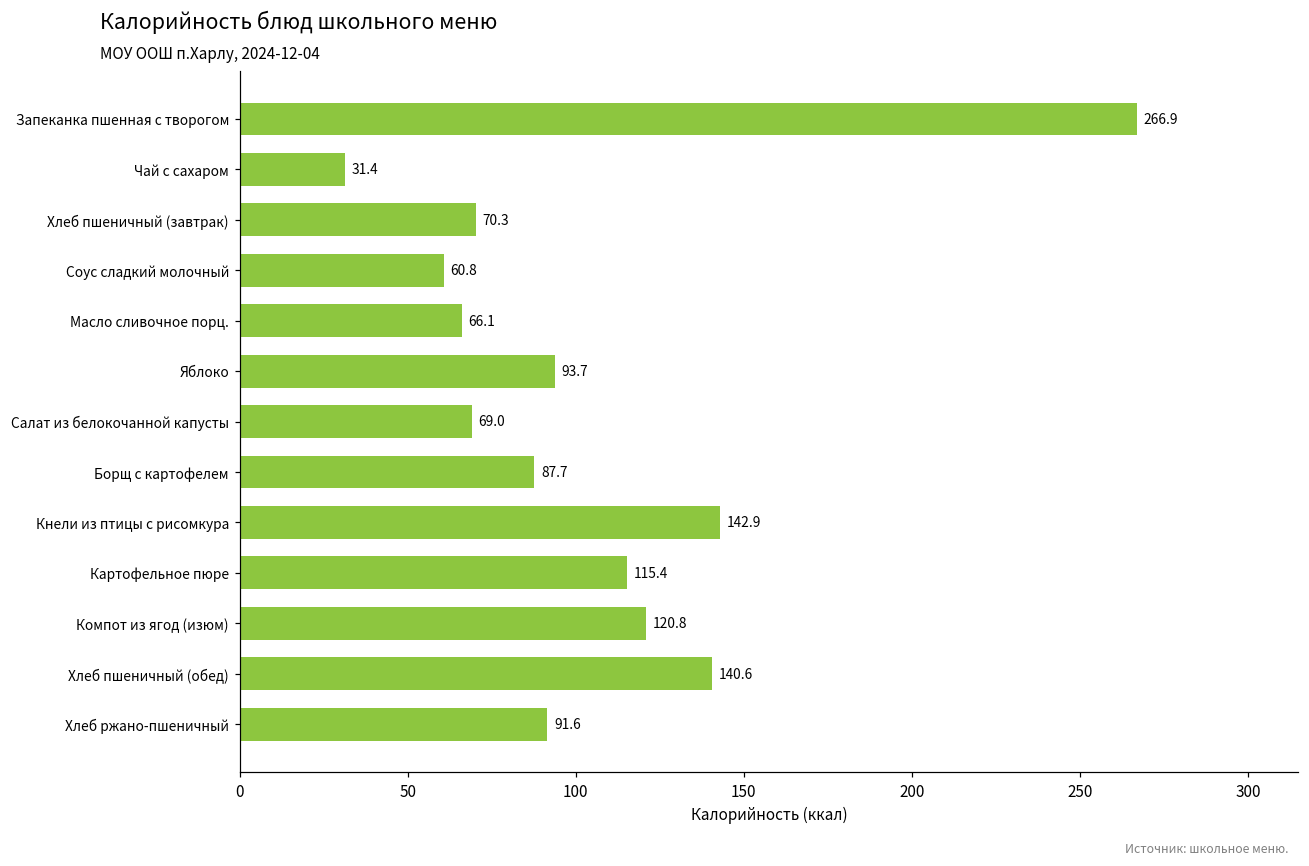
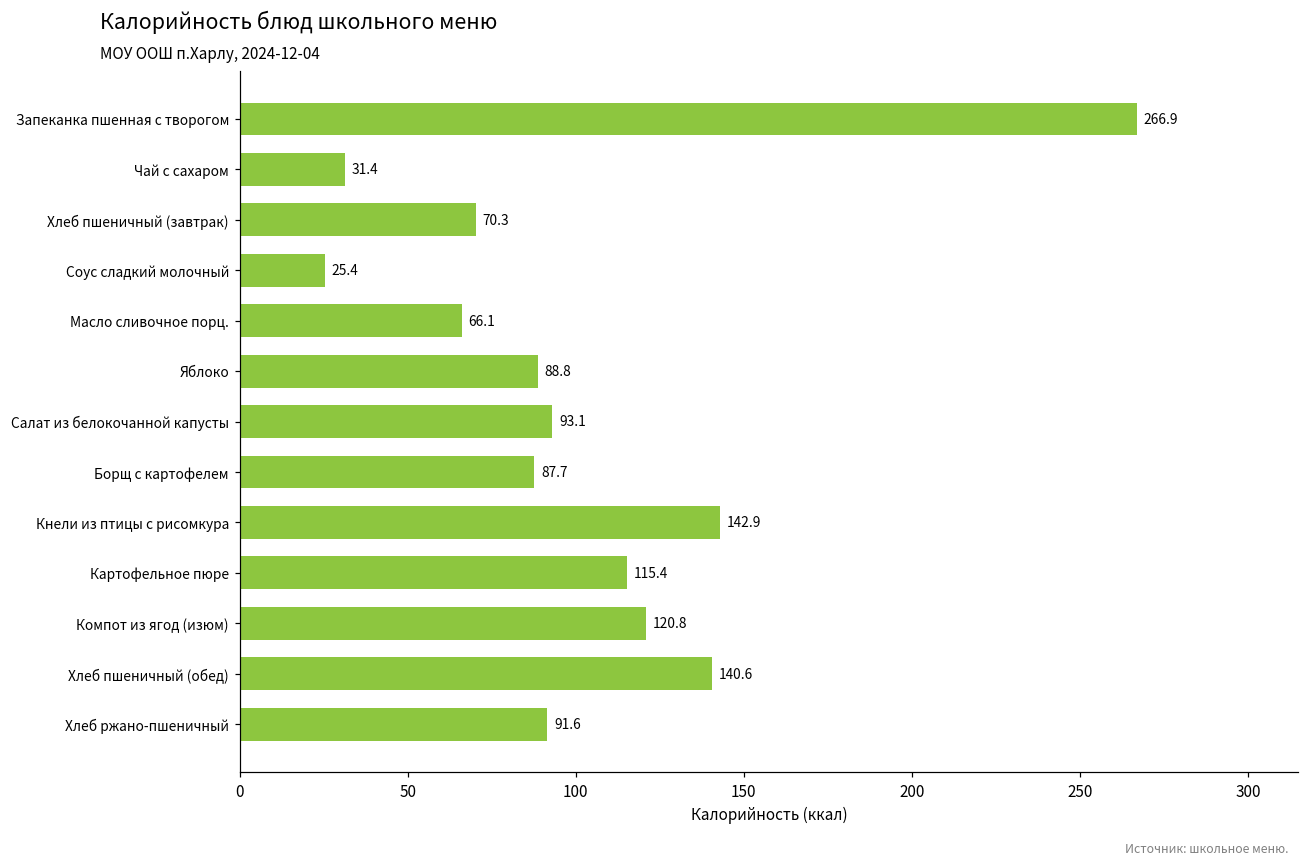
Соус сладкий молочный: 60.8 -> 25.4
Яблоко: 93.7 -> 88.8
Салат из белокочанной капусты: 69.0 -> 93.1
